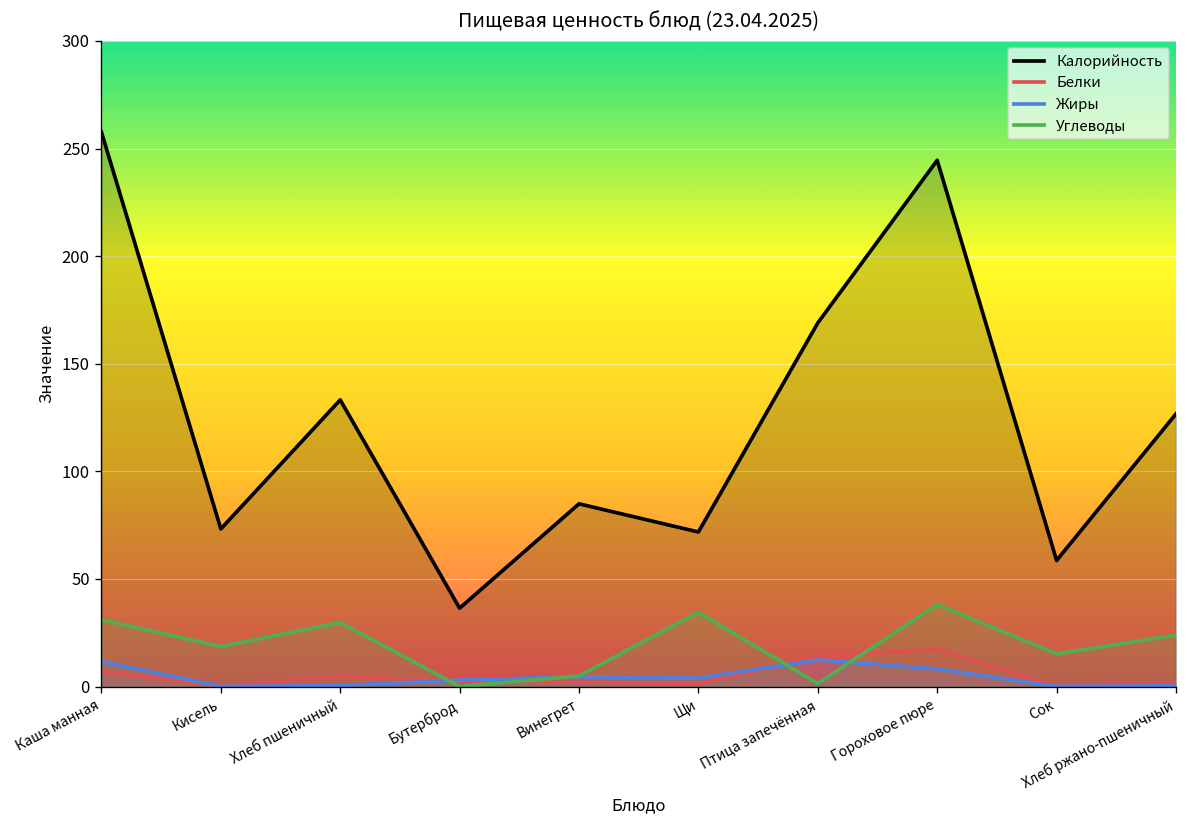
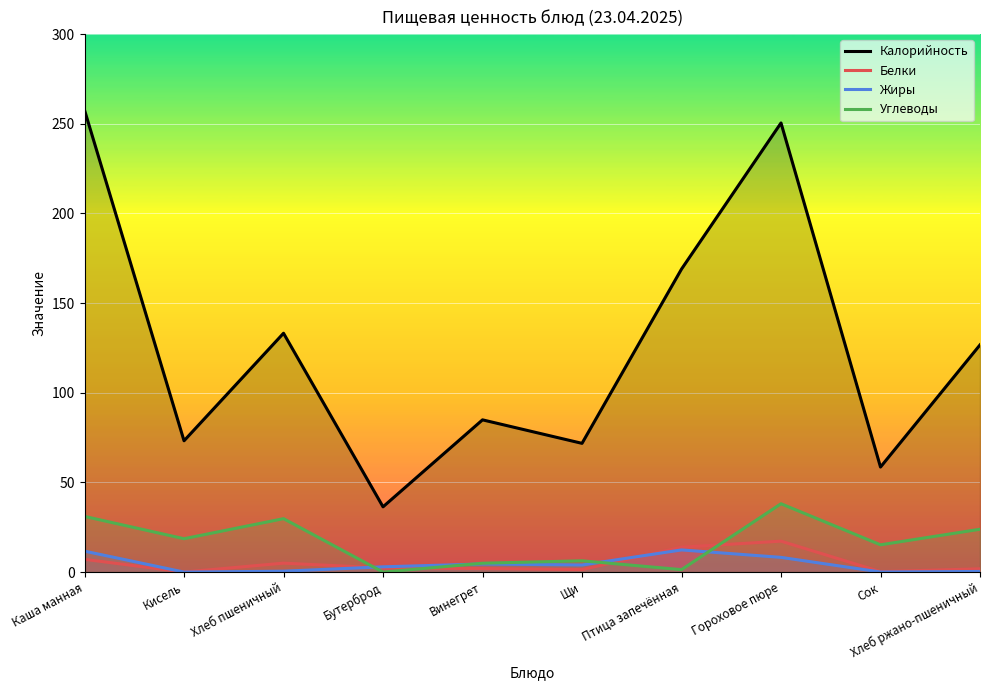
Углеводы, Щи: 35 -> 6
Калорийность, Гороховое пюре: 245 -> 250
